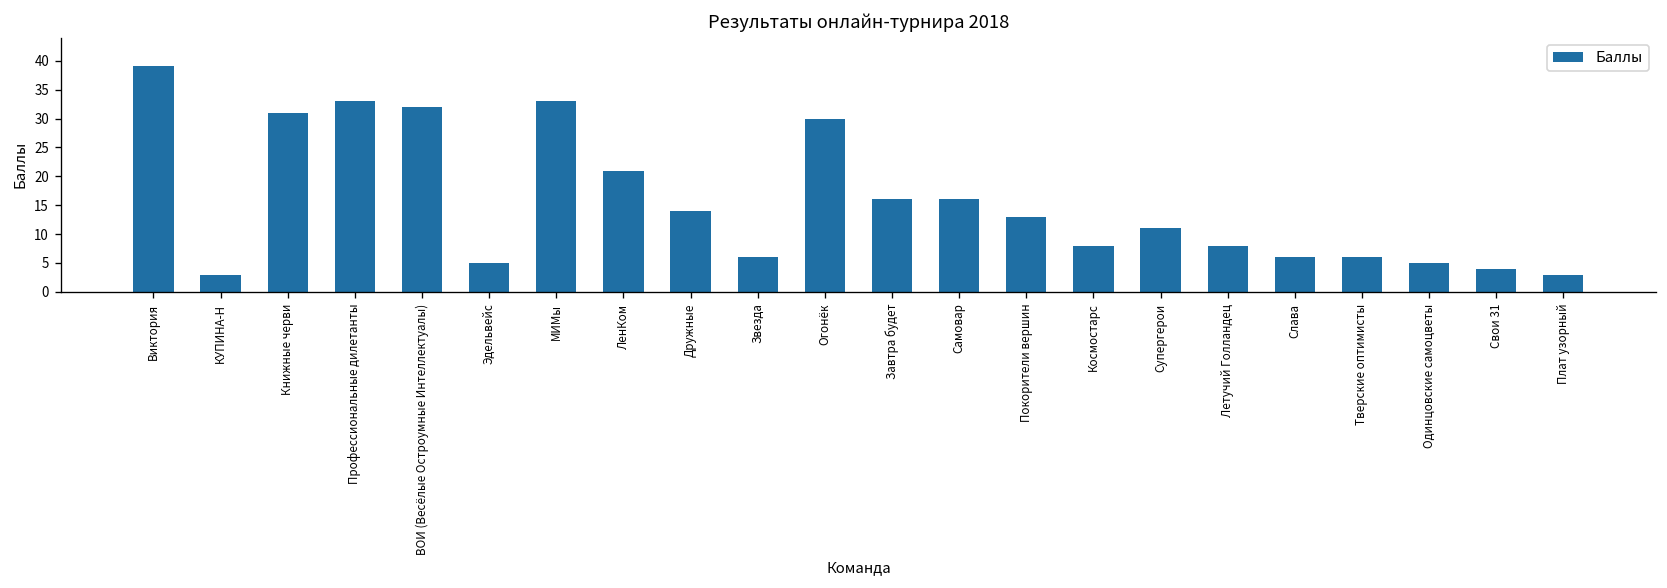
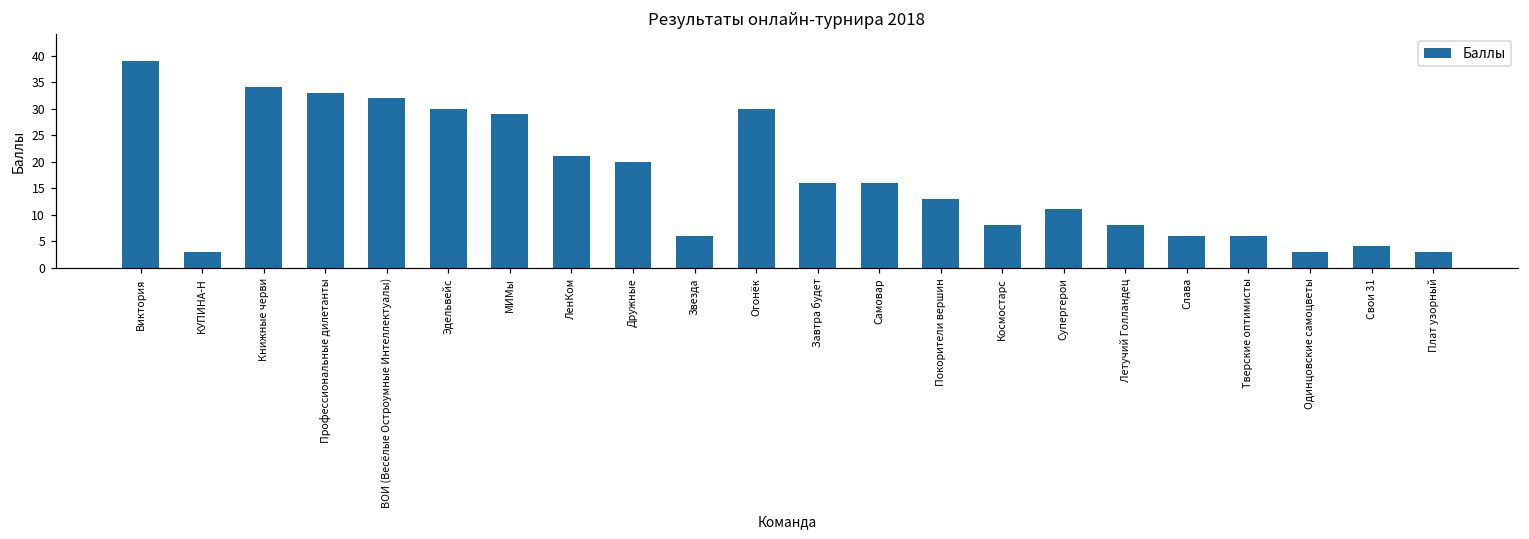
Книжные черви: 31 -> 34
Эдельвейс: 5 -> 30
МИМы: 33 -> 29
Дружные: 14 -> 20
Одинцовские самоцветы: 5 -> 3
